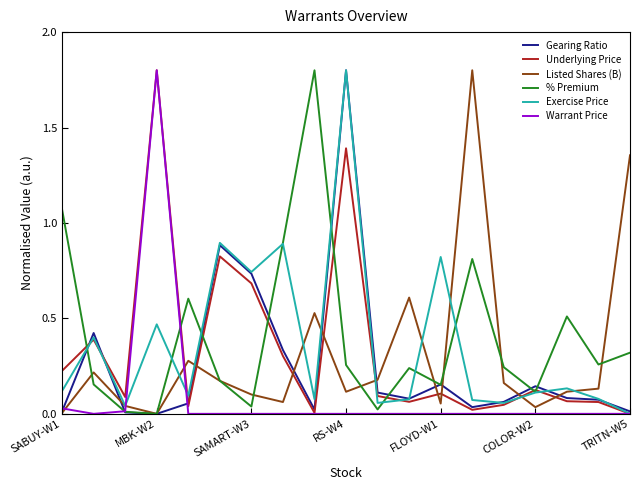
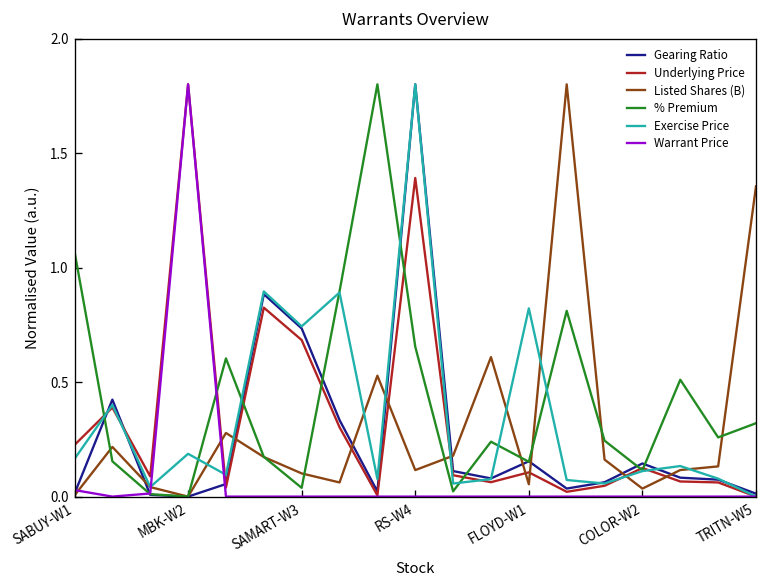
Exercise Price, SABUY-W1: 0.12 -> 0.16
Exercise Price, MBK-W2: 0.47 -> 0.19
% Premium, RS-W4: 0.26 -> 0.65
